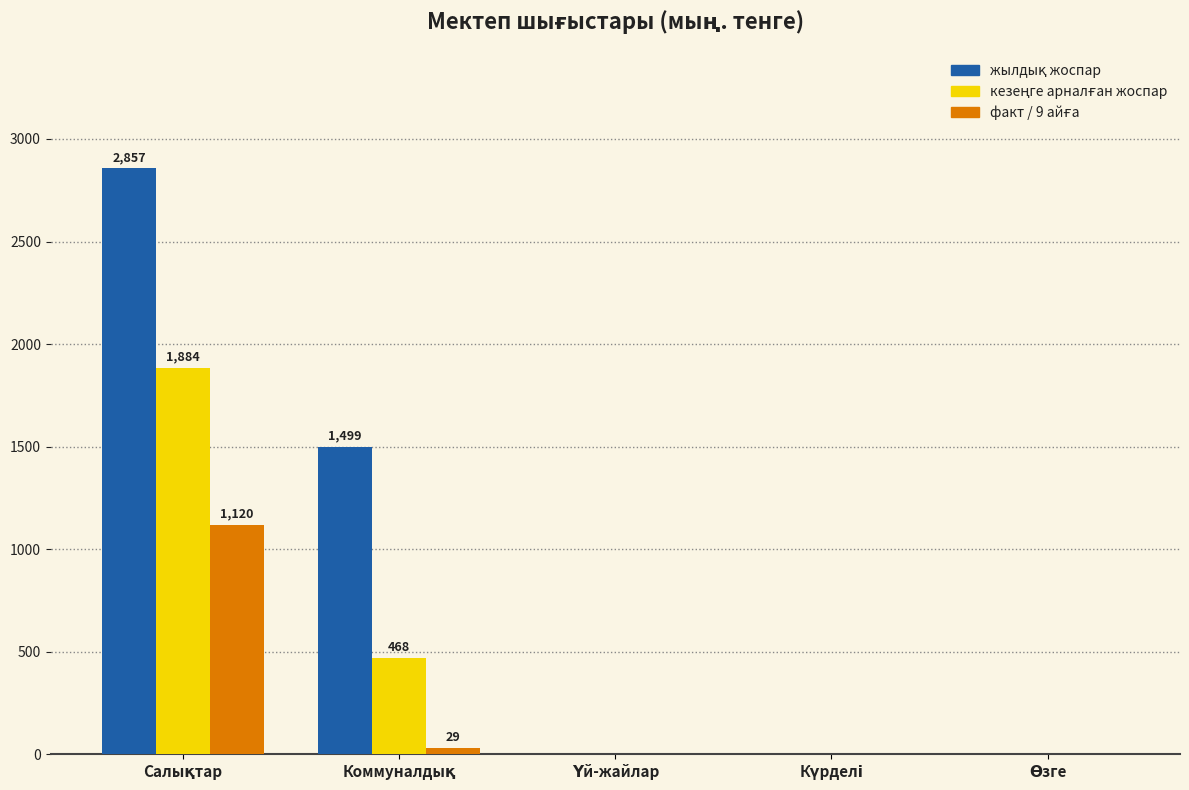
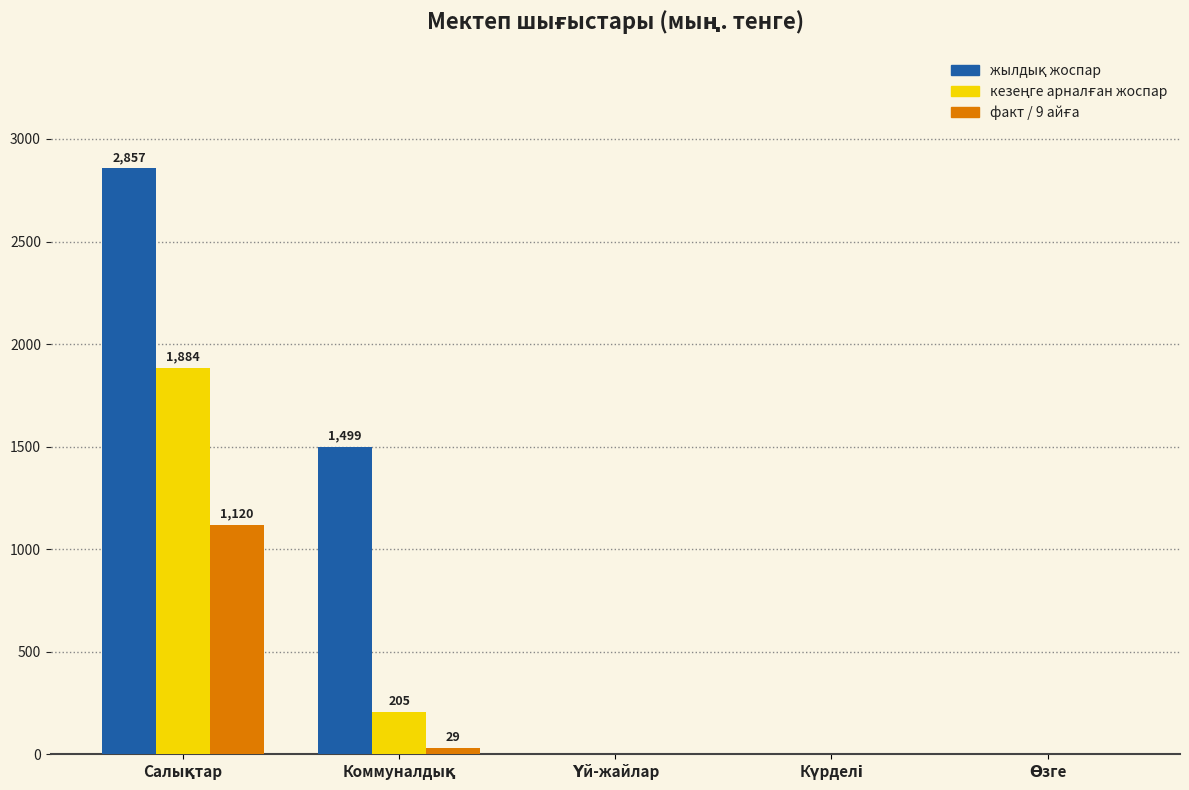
кезеңге арналған жоспар, Коммуналдық: 468 -> 205
